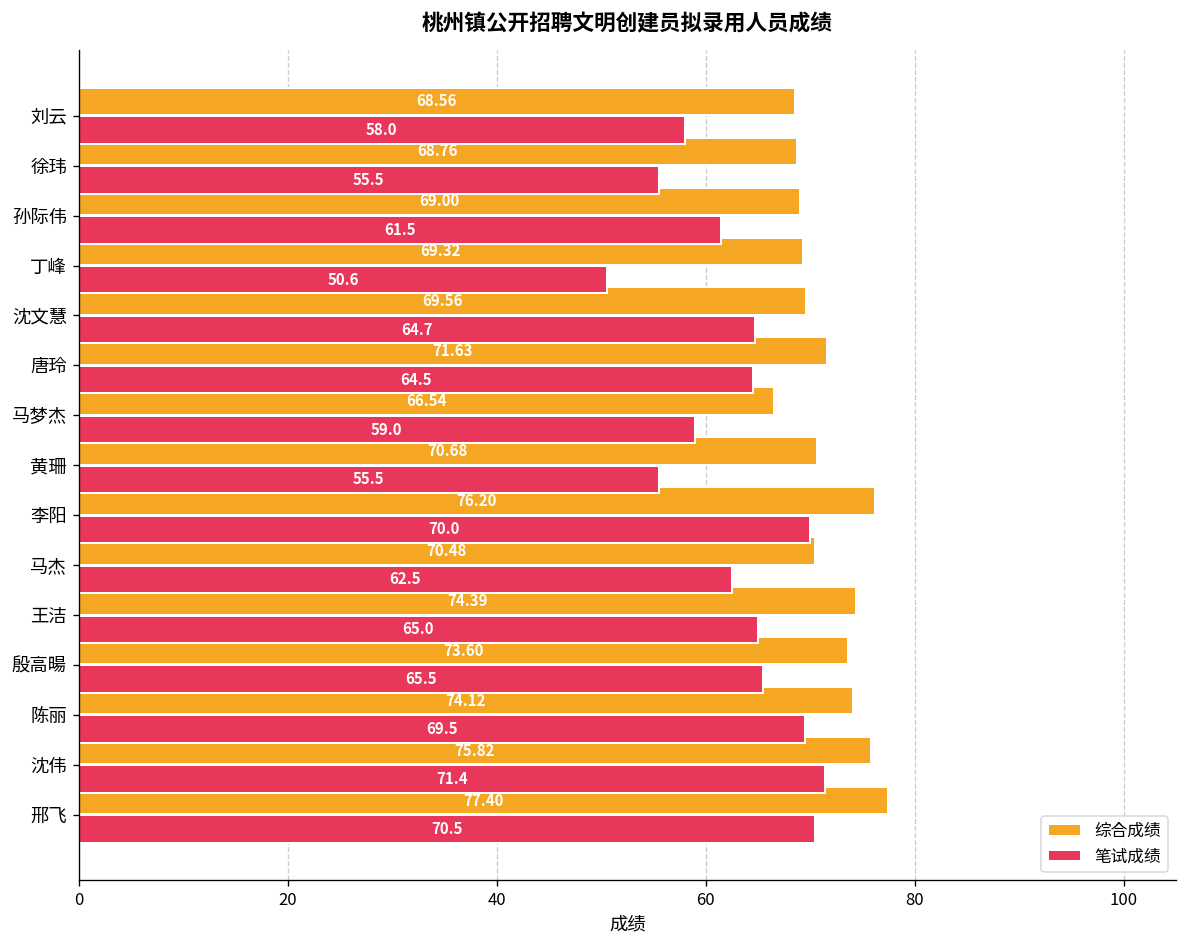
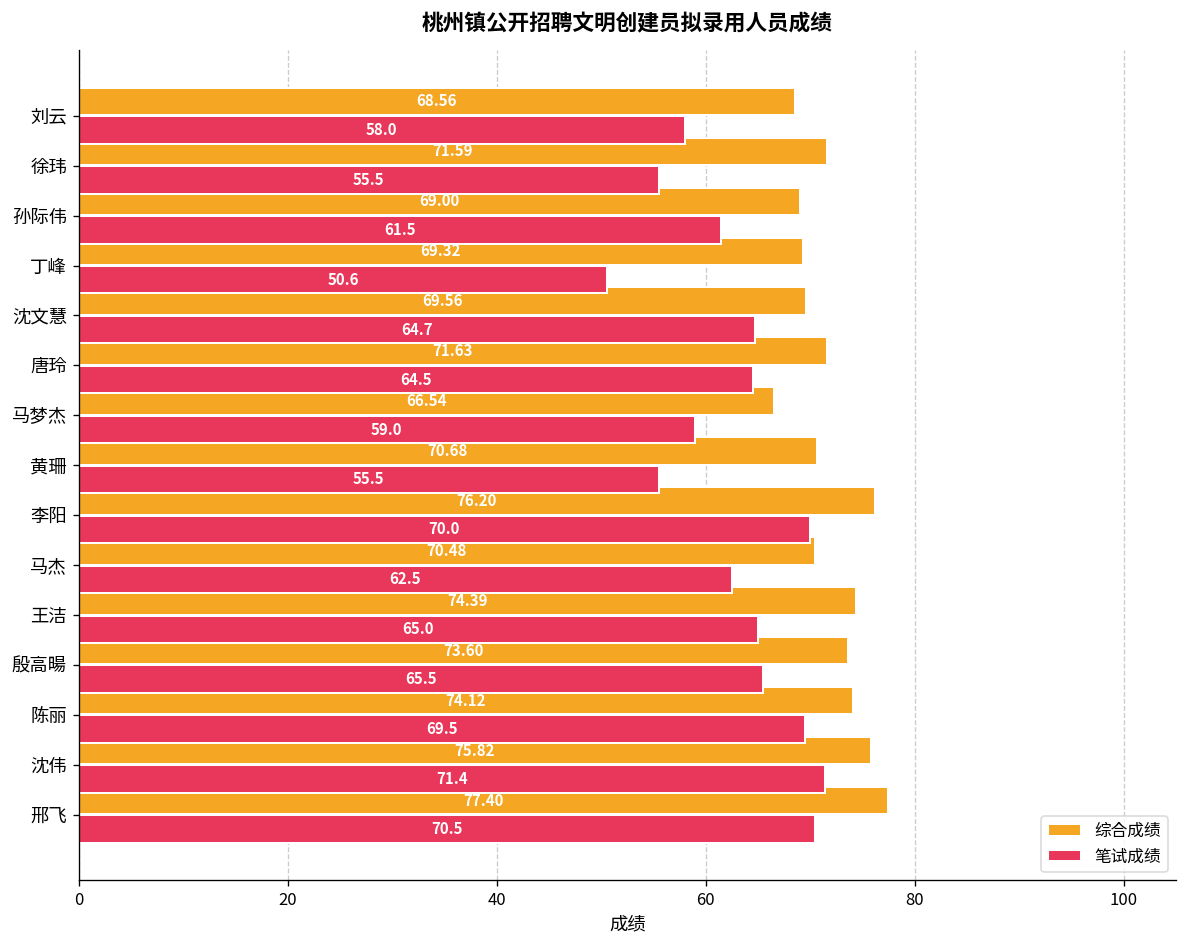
综合成绩, 徐玮: 68.76 -> 71.59
